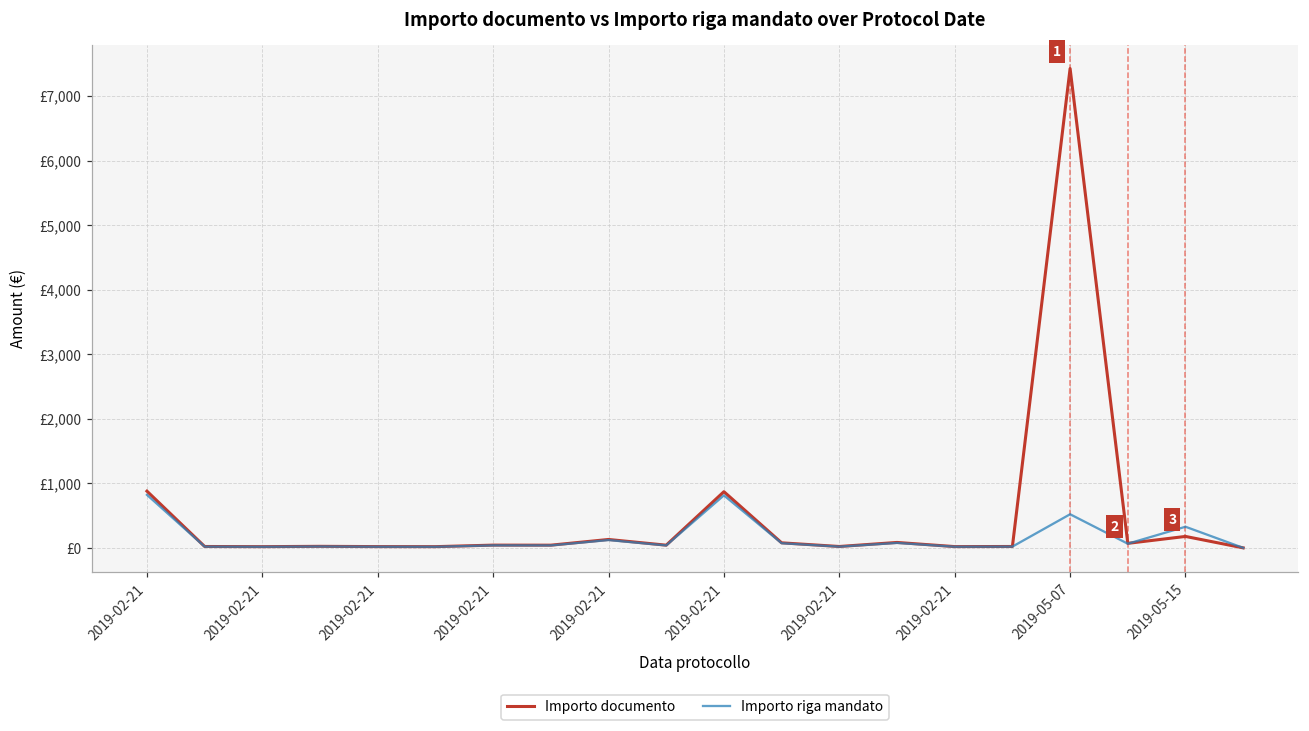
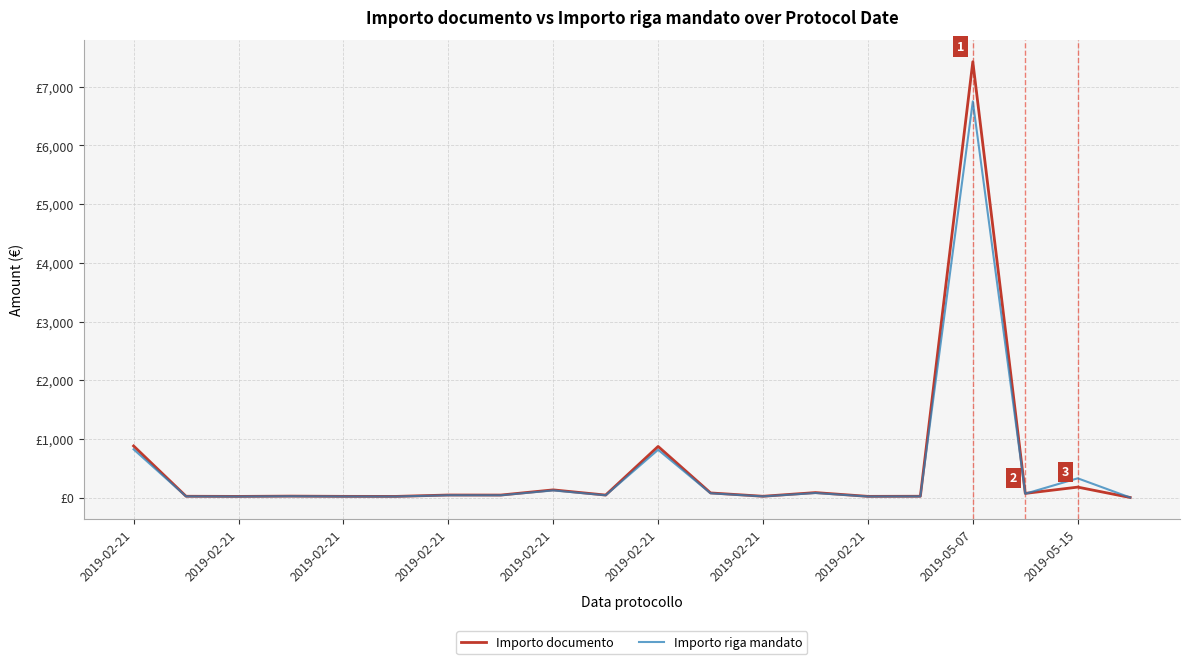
Importo riga mandato, 2019-05-07: £500 -> £6,800
